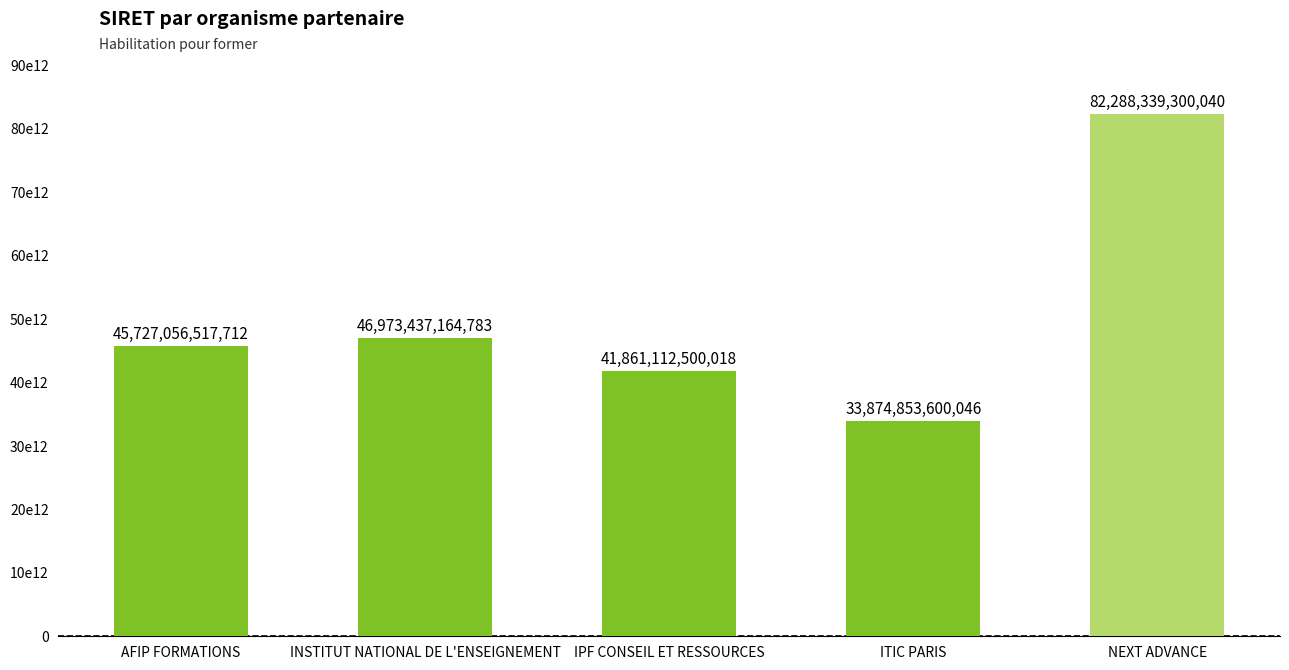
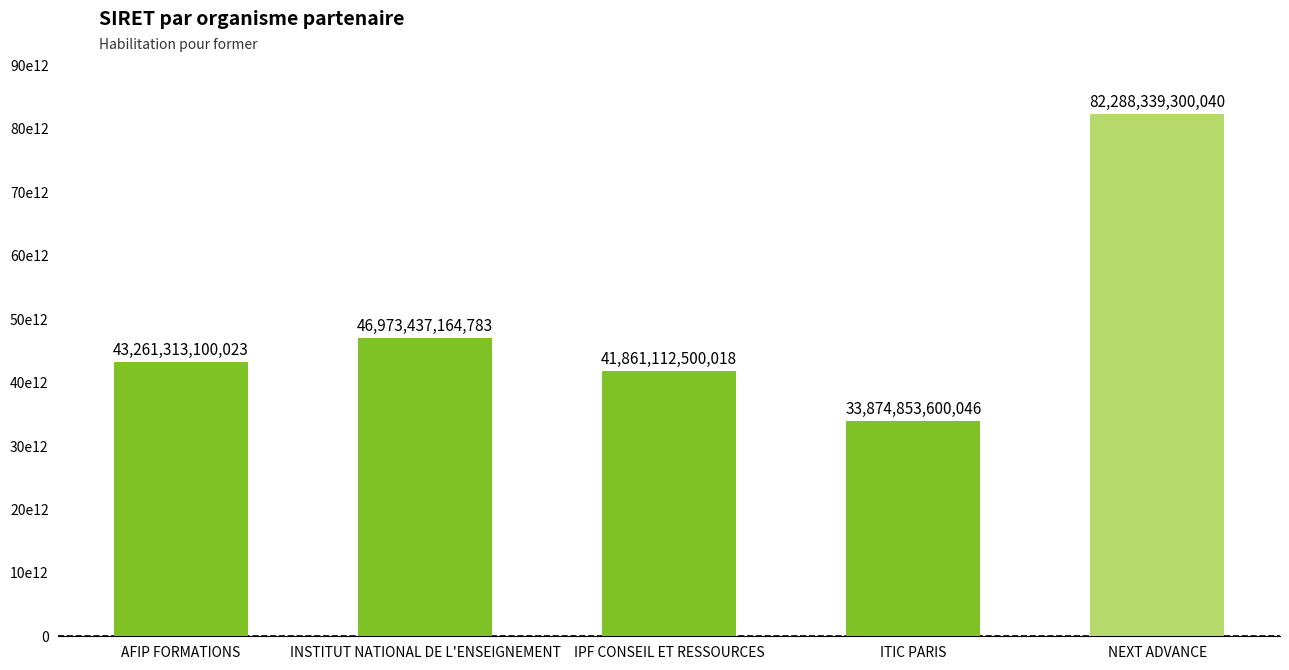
AFIP FORMATIONS: 45,727,056,517,712 -> 43,261,313,100,023
